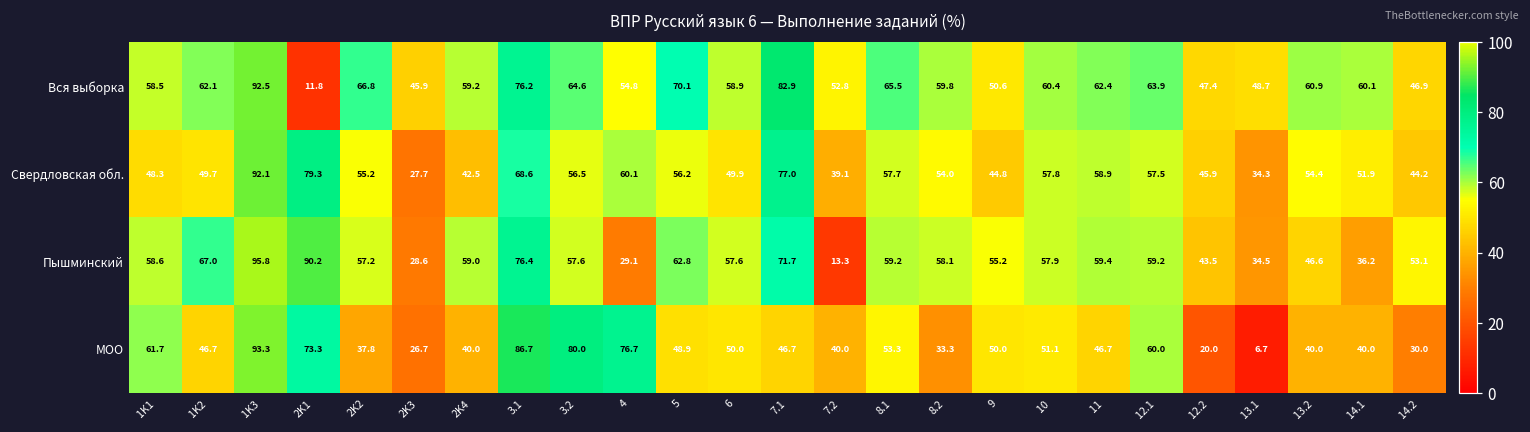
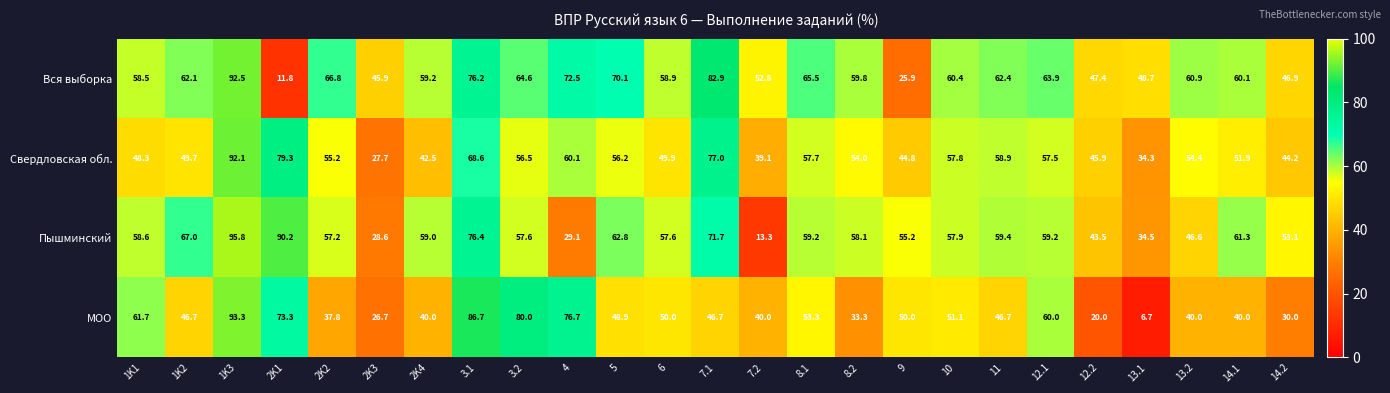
Вся выборка, 4: 54.8 -> 72.5
Вся выборка, 9: 50.6 -> 25.9
Пышминский, 14.1: 36.2 -> 61.3
